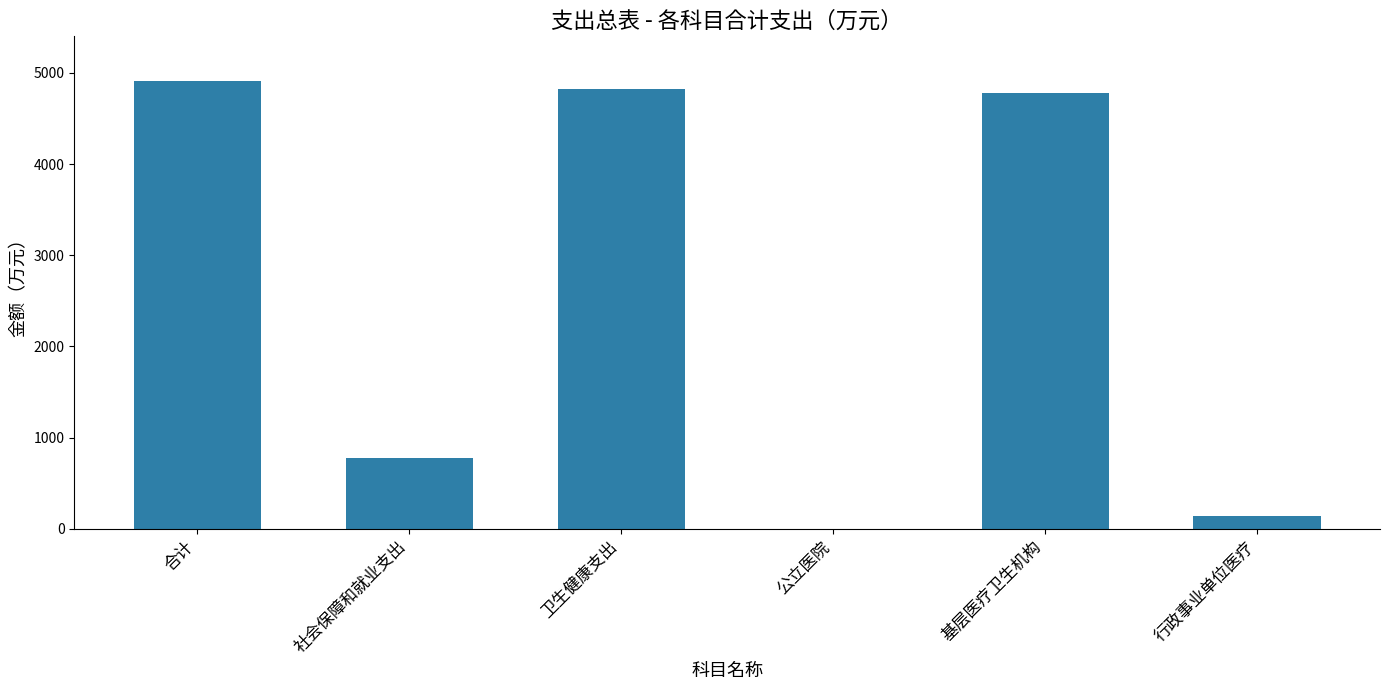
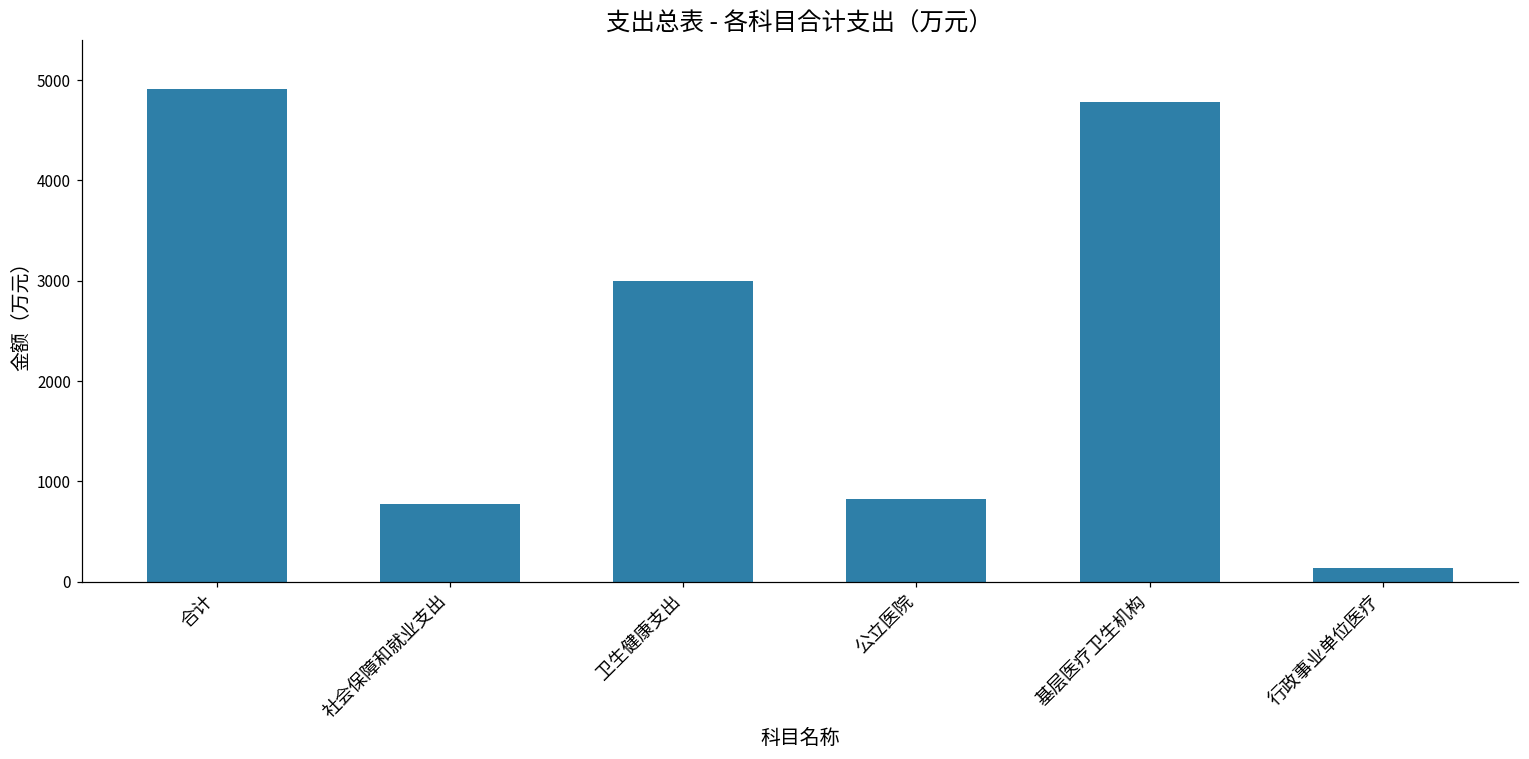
卫生健康支出: 4800 -> 3000
公立医院: 0 -> 800
